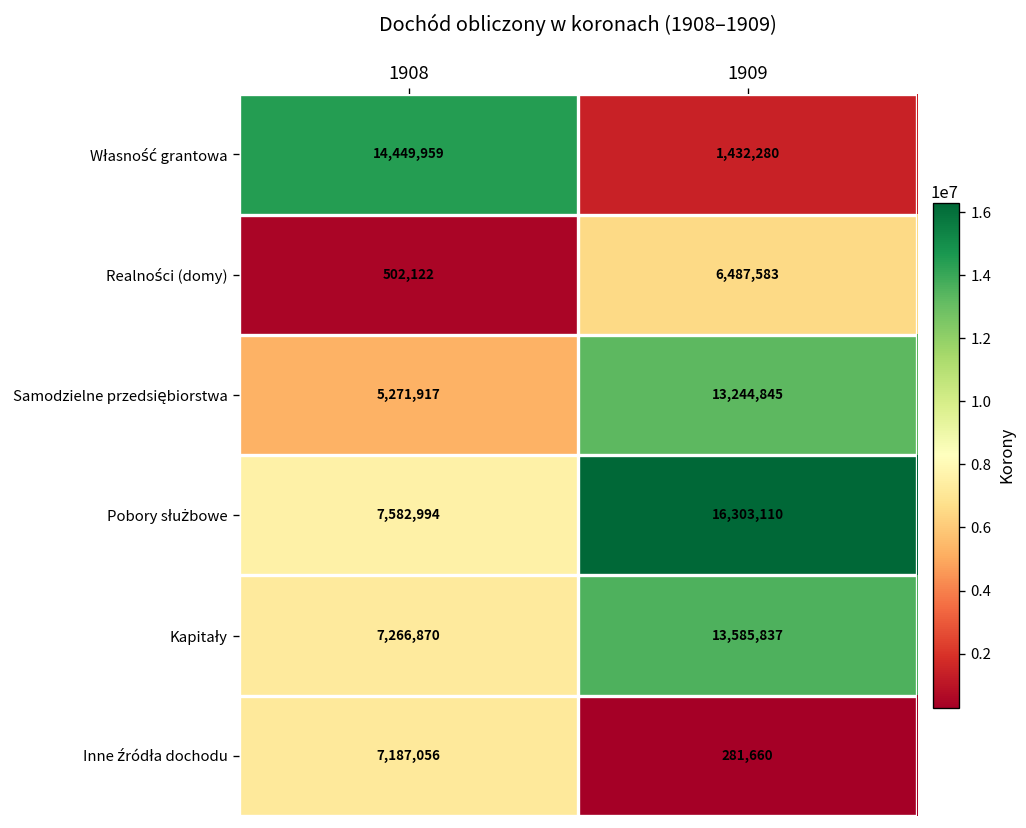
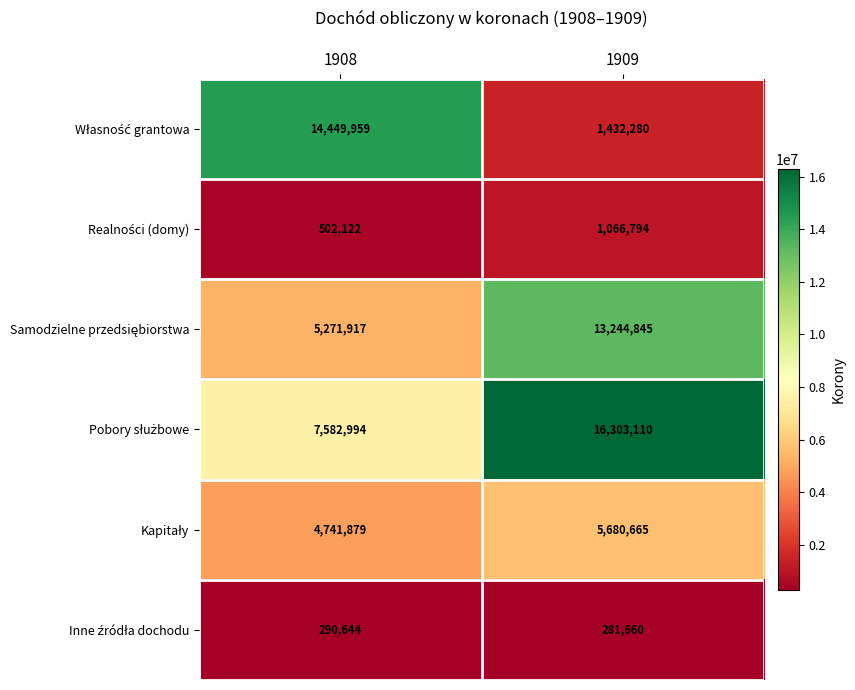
Realności (domy), 1909: 6,487,583 -> 1,066,794
Kapitały, 1908: 7,266,870 -> 4,741,879
Kapitały, 1909: 13,585,837 -> 5,680,665
Inne źródła dochodu, 1908: 7,187,056 -> 290,644
